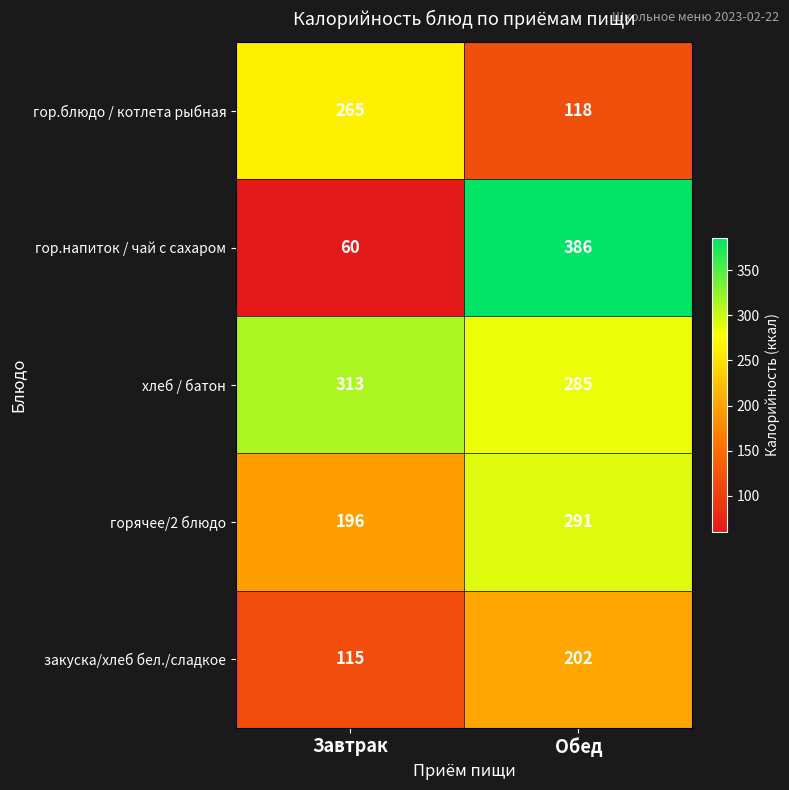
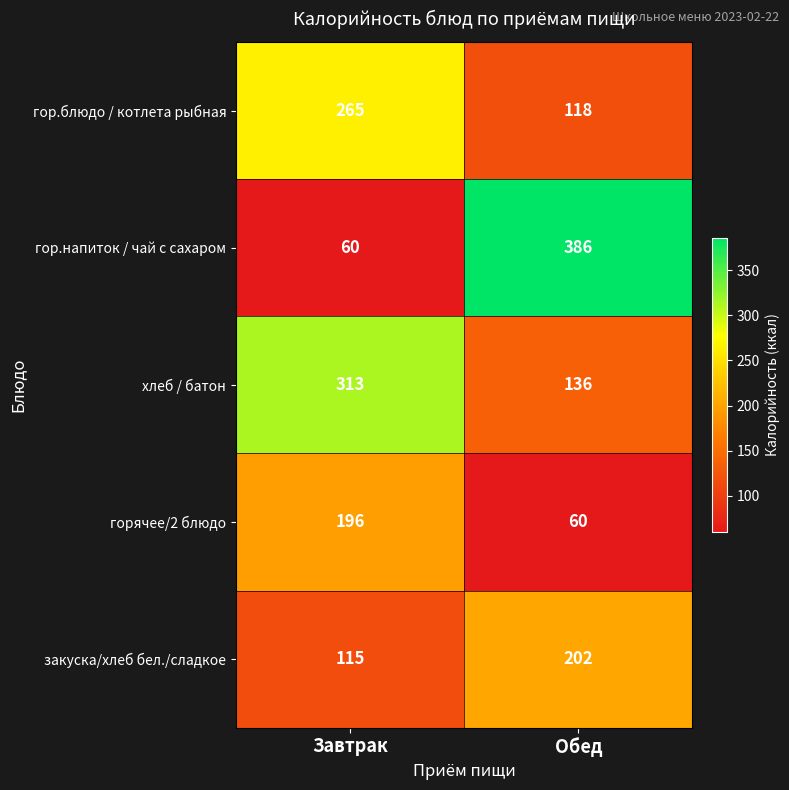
хлеб / батон, Обед: 285 -> 136
горячее/2 блюдо, Обед: 291 -> 60
